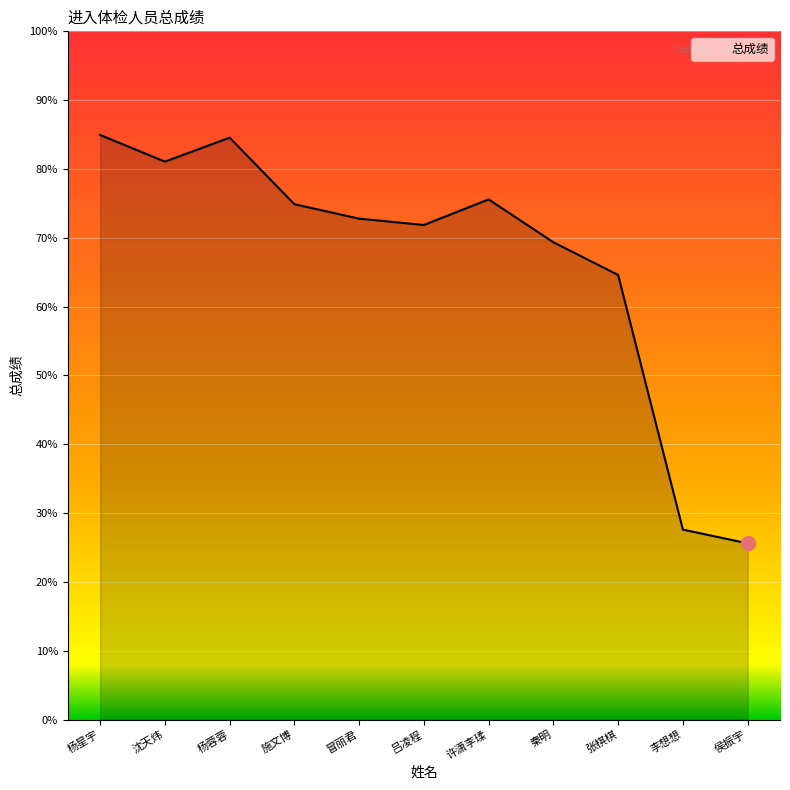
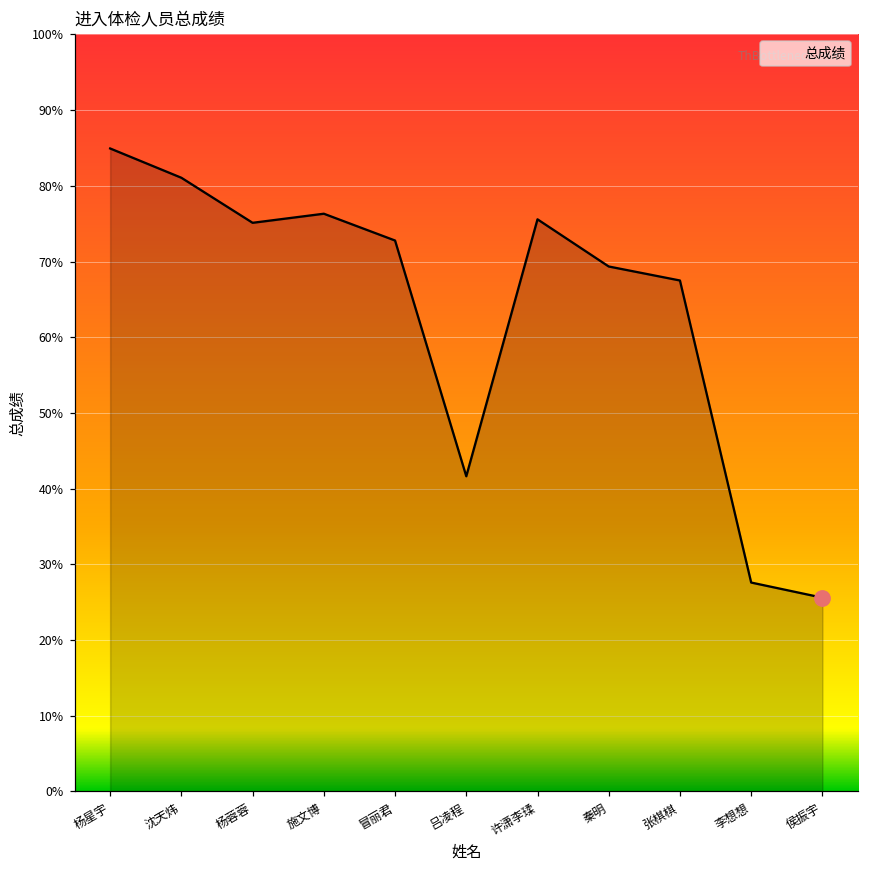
总成绩, 杨蓉蓉: 85% -> 75%
总成绩, 施文博: 75% -> 76%
总成绩, 吕凌程: 72% -> 42%
总成绩, 张棋棋: 65% -> 68%
